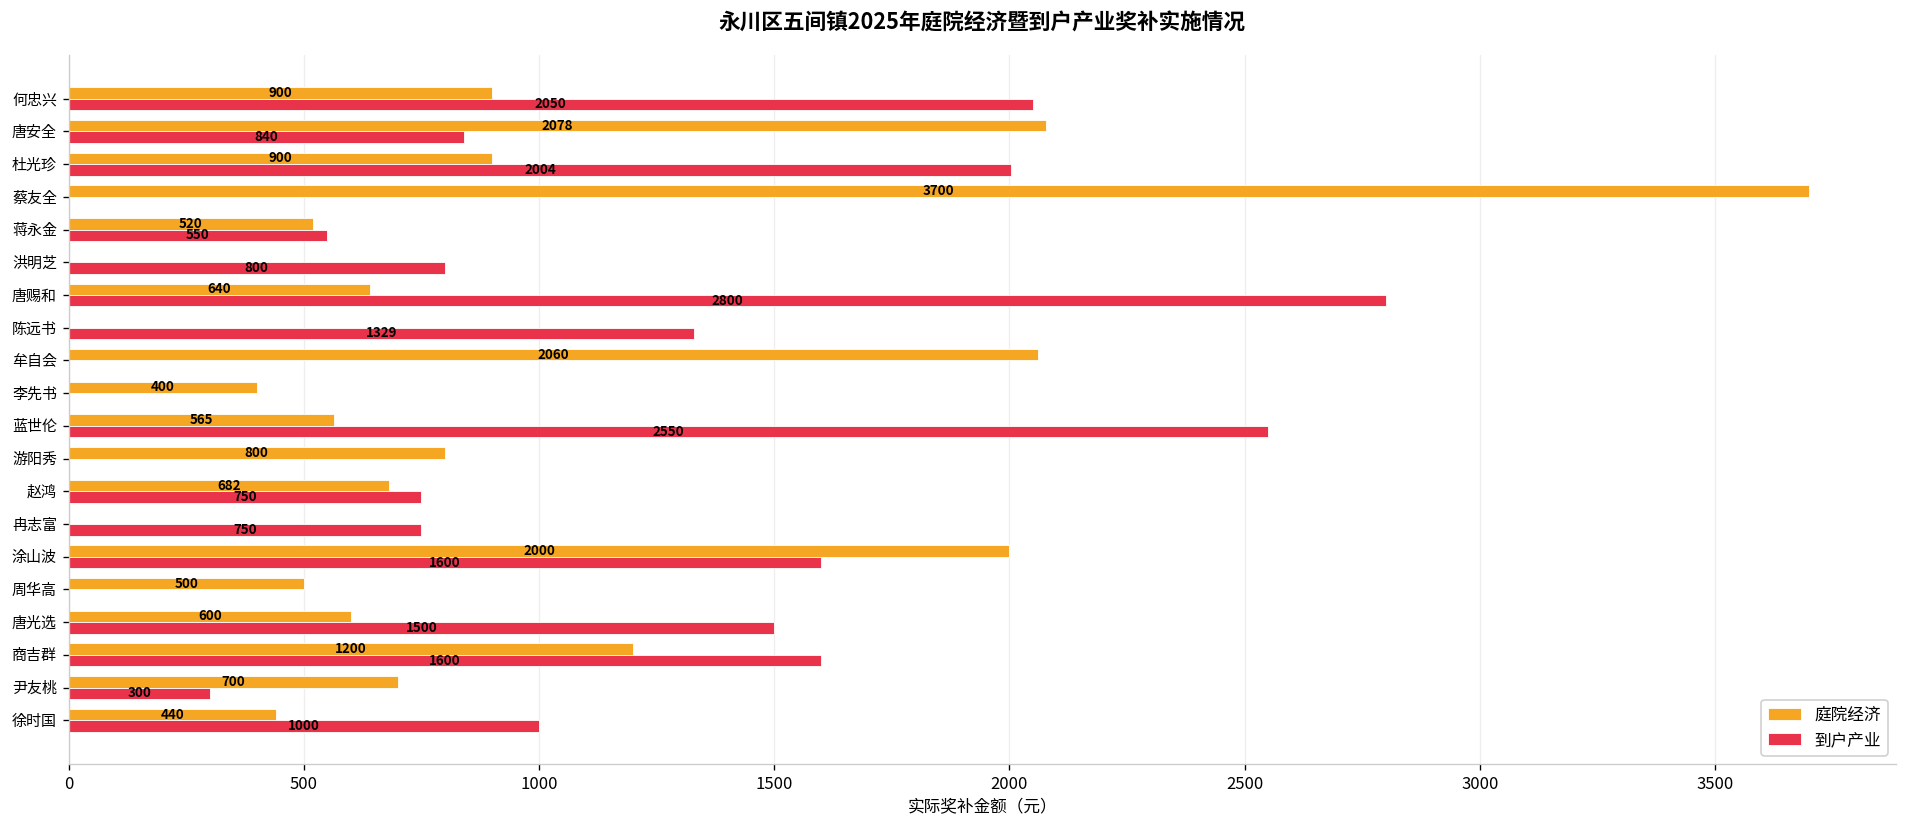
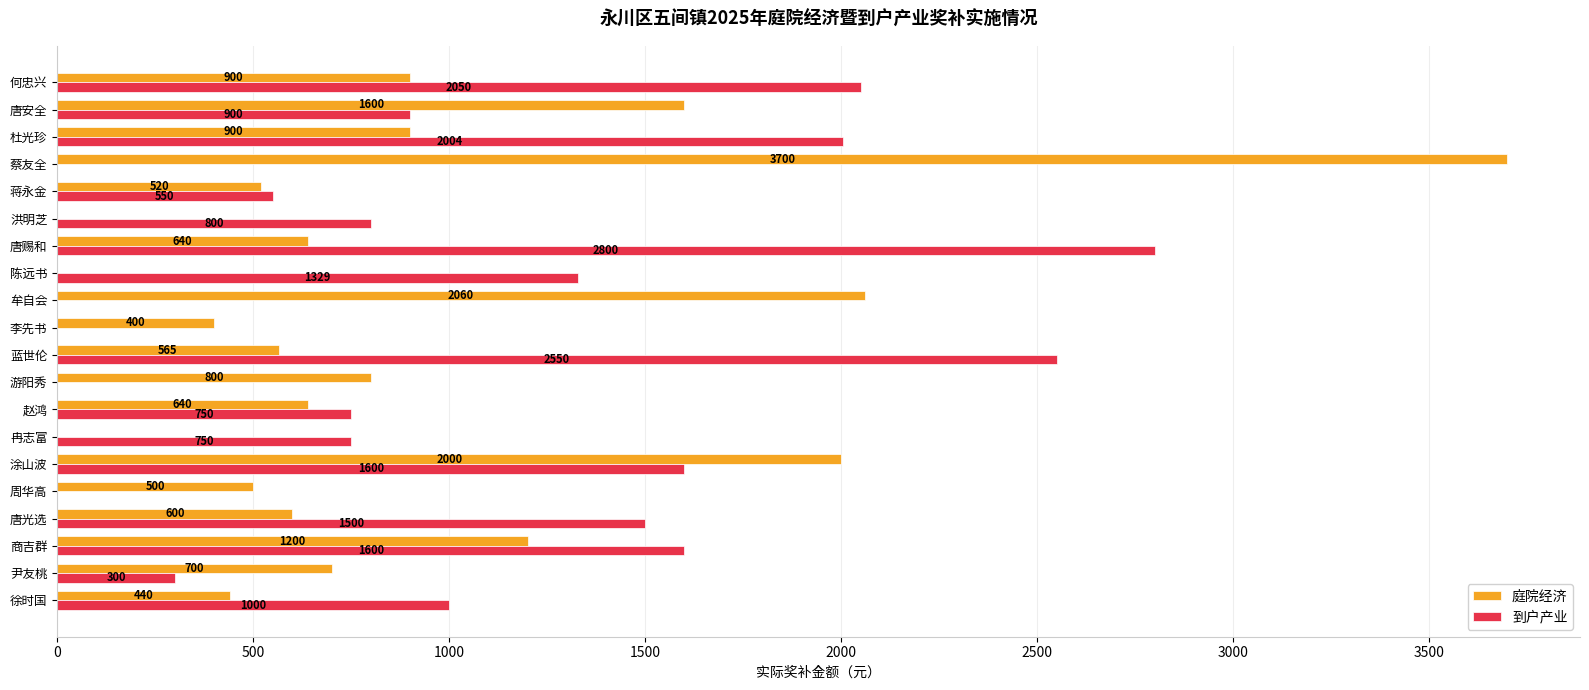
庭院经济, 唐安全: 2078 -> 1600
到户产业, 唐安全: 840 -> 900
庭院经济, 赵鸿: 682 -> 640
